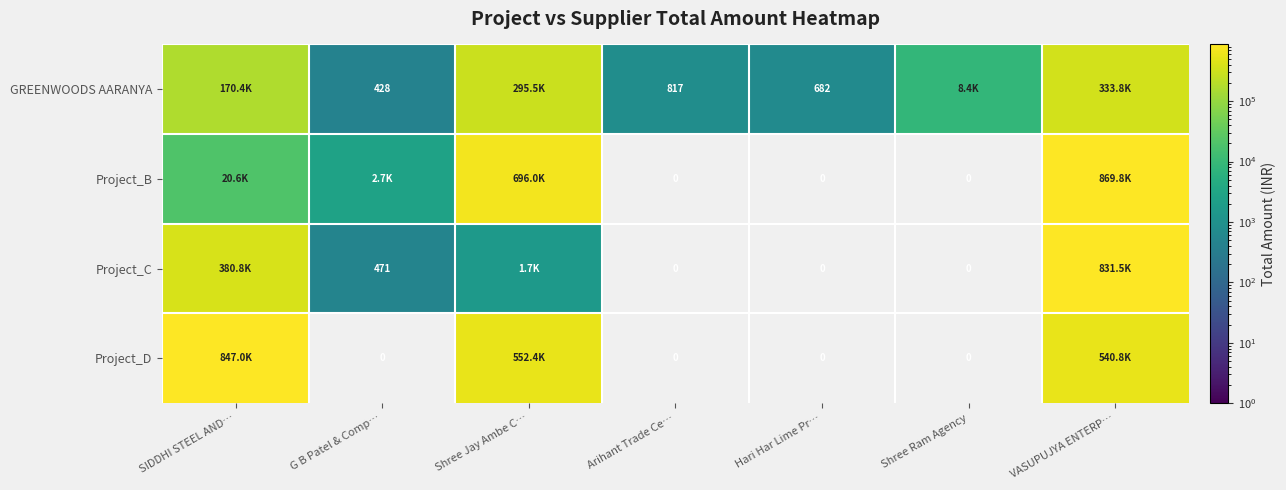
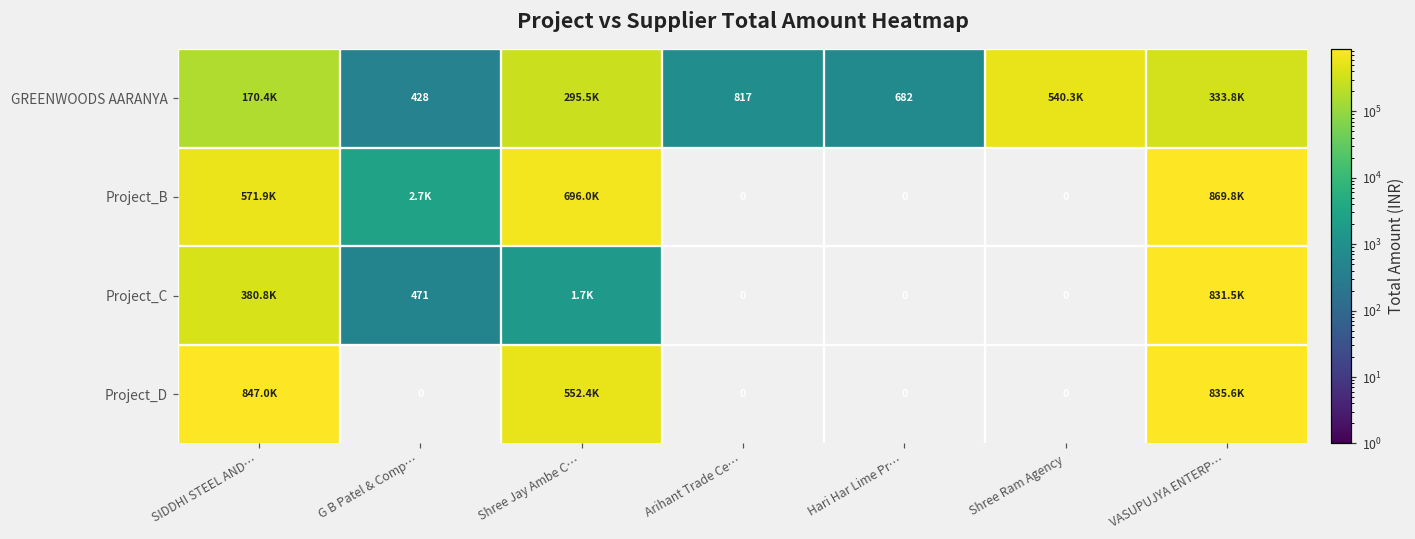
GREENWOODS AARANYA, Shree Ram Agency: 8.4K -> 540.3K
Project_B, SIDDHI STEEL AND…: 20.6K -> 571.9K
Project_D, VASUPUJYA ENTERP…: 540.8K -> 835.6K
